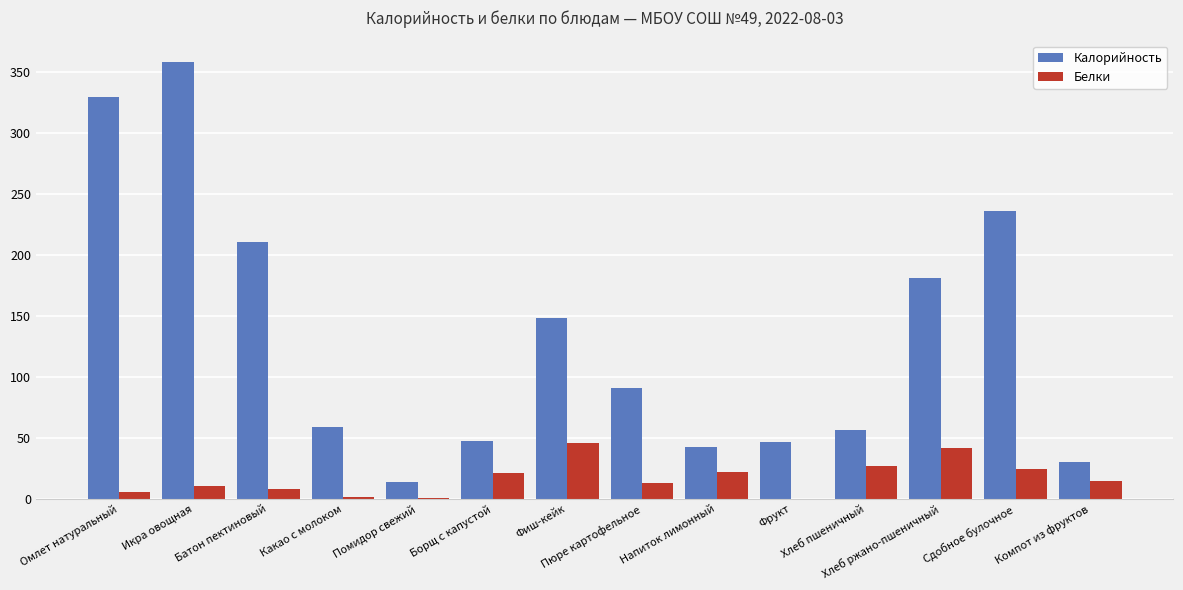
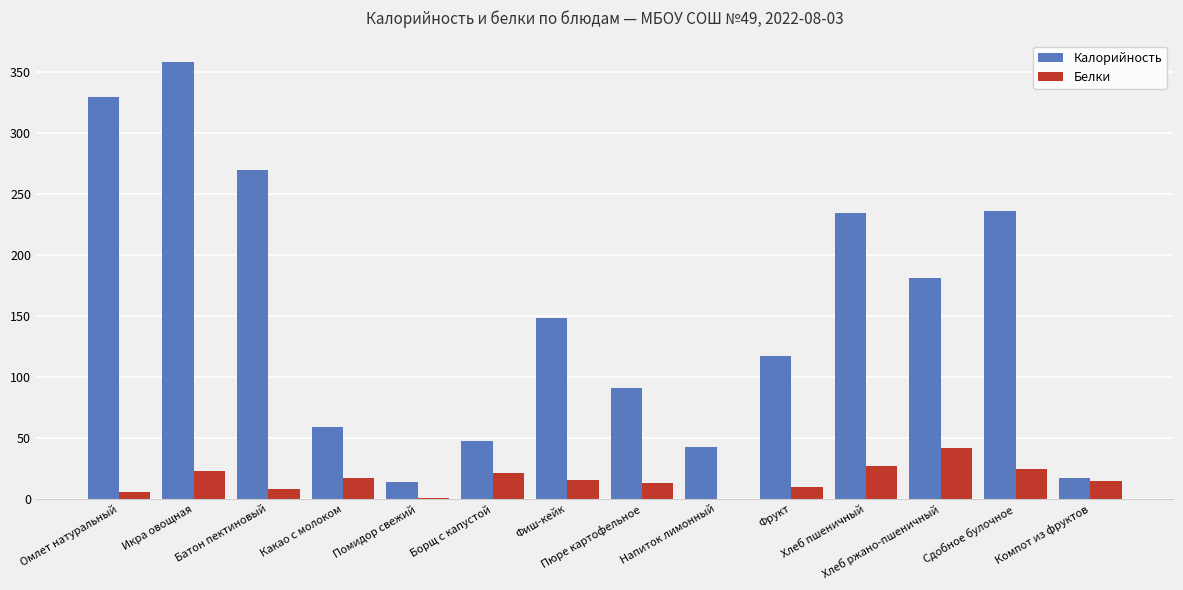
Белки, Икра овощная: 11 -> 23
Калорийность, Батон пектиновый: 211 -> 270
Белки, Какао с молоком: 2 -> 18
Белки, Фиш-кейк: 46 -> 16
Белки, Напиток лимонный: 22 -> 0
Калорийность, Фрукт: 47 -> 117
Белки, Фрукт: 0 -> 10
Калорийность, Хлеб пшеничный: 57 -> 235
Калорийность, Компот из фруктов: 30 -> 18
